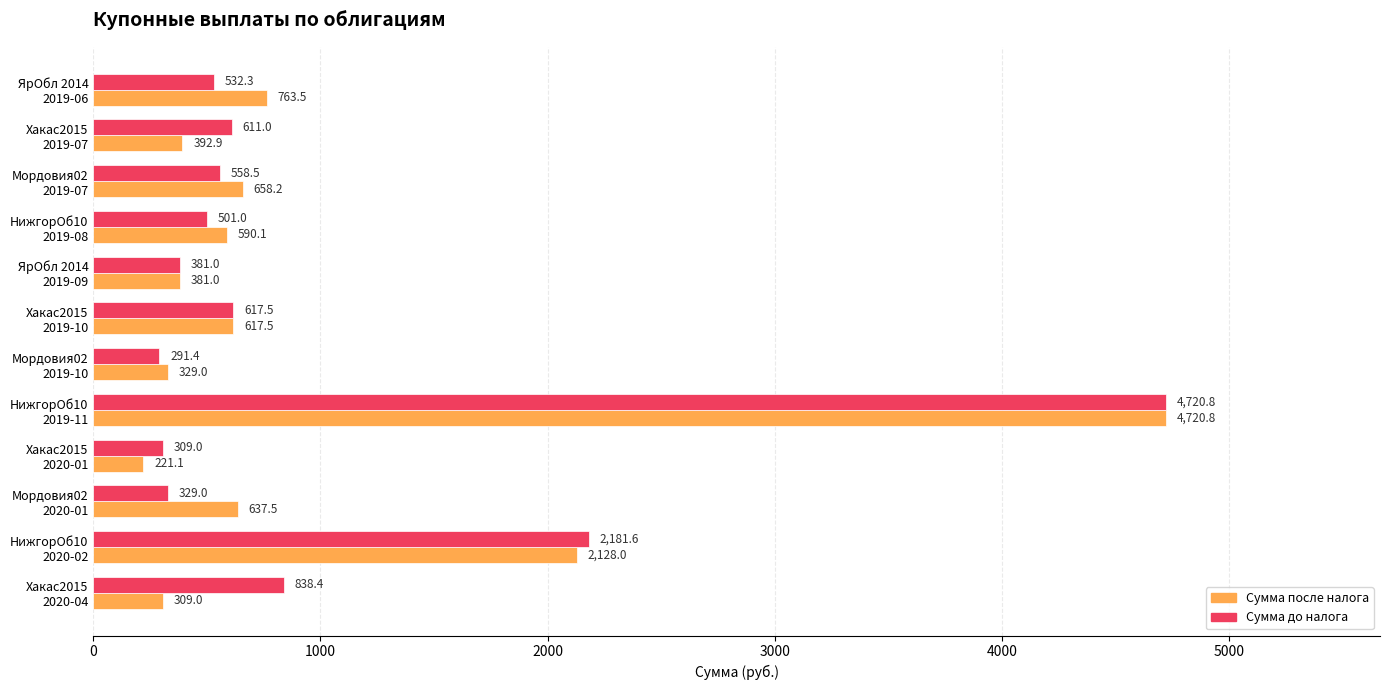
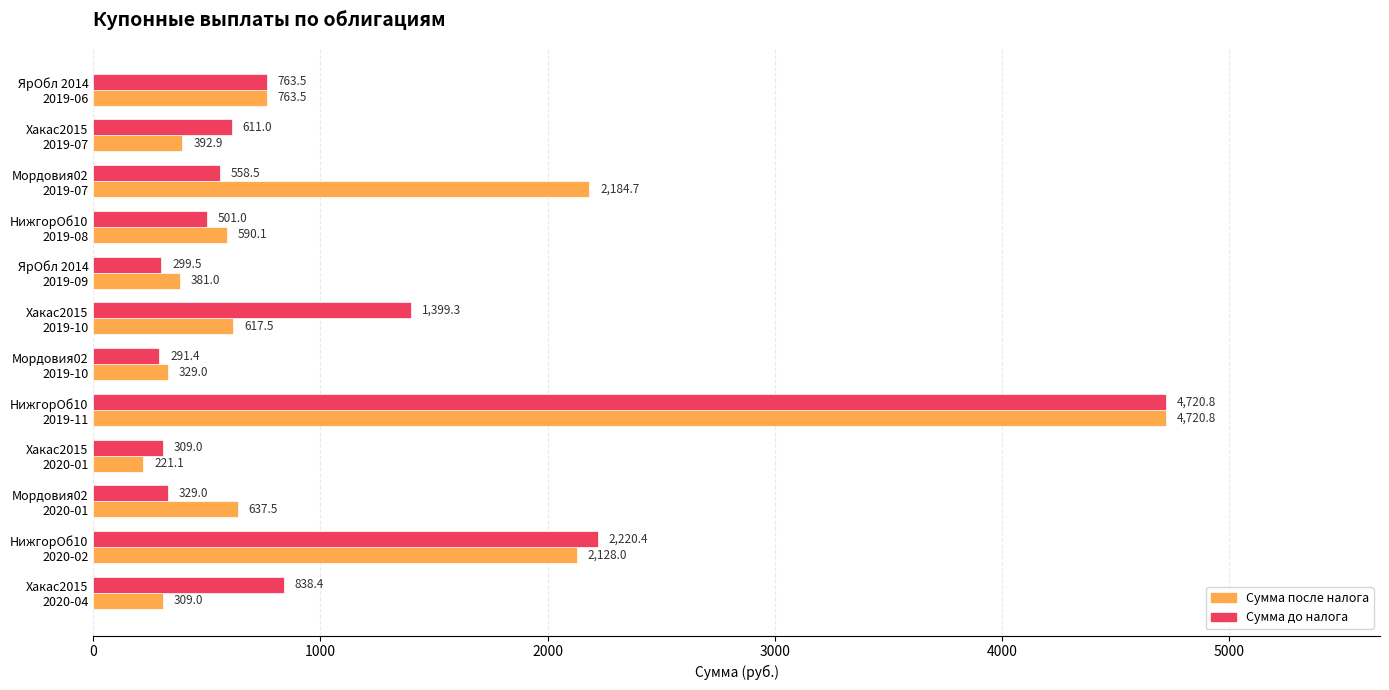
Сумма до налога, ЯрОбл 2014 2019-06: 532.3 -> 763.5
Сумма после налога, Мордовия02 2019-07: 658.2 -> 2,184.7
Сумма до налога, ЯрОбл 2014 2019-09: 381.0 -> 299.5
Сумма до налога, Хакас2015 2019-10: 617.5 -> 1,399.3
Сумма до налога, НижгорОб10 2020-02: 2,181.6 -> 2,220.4
